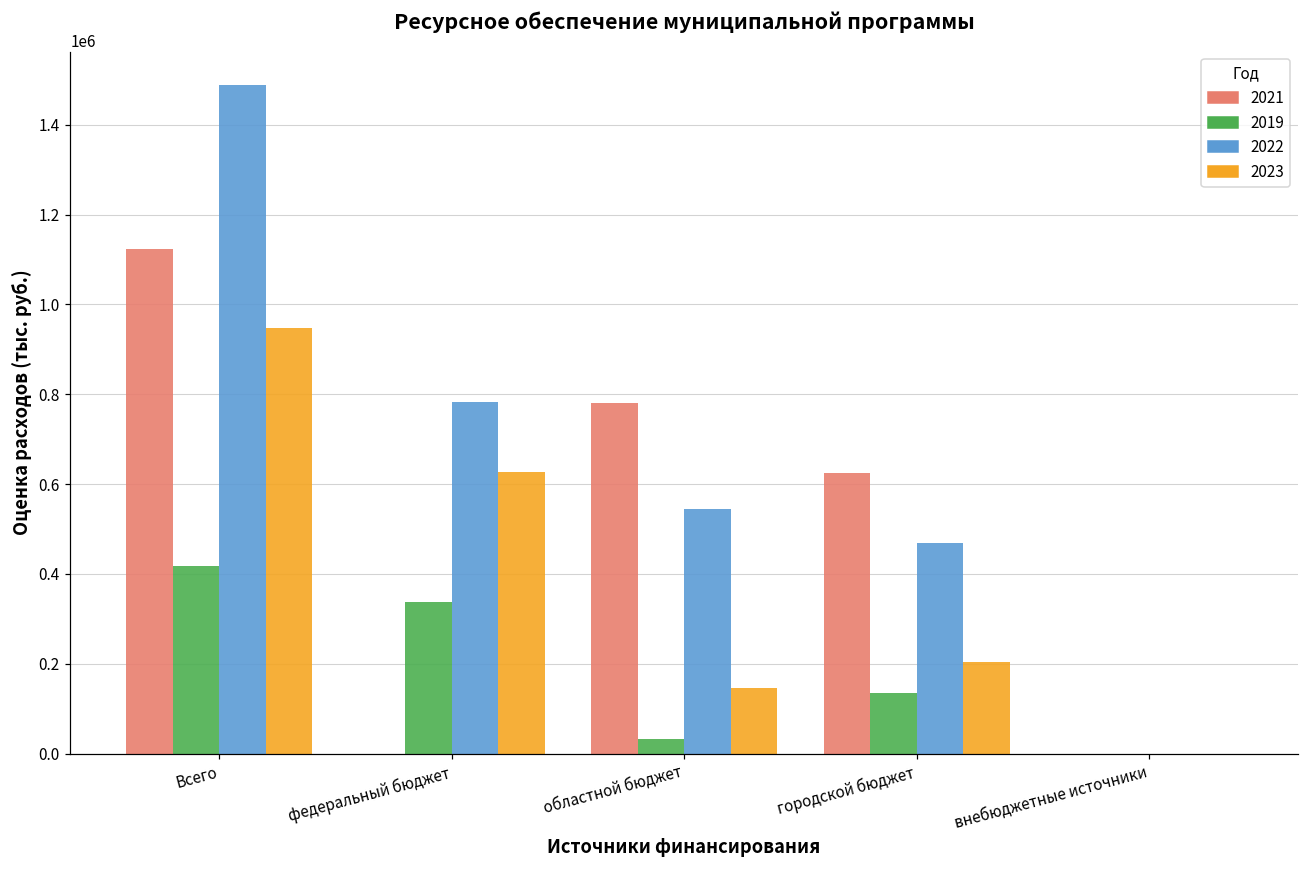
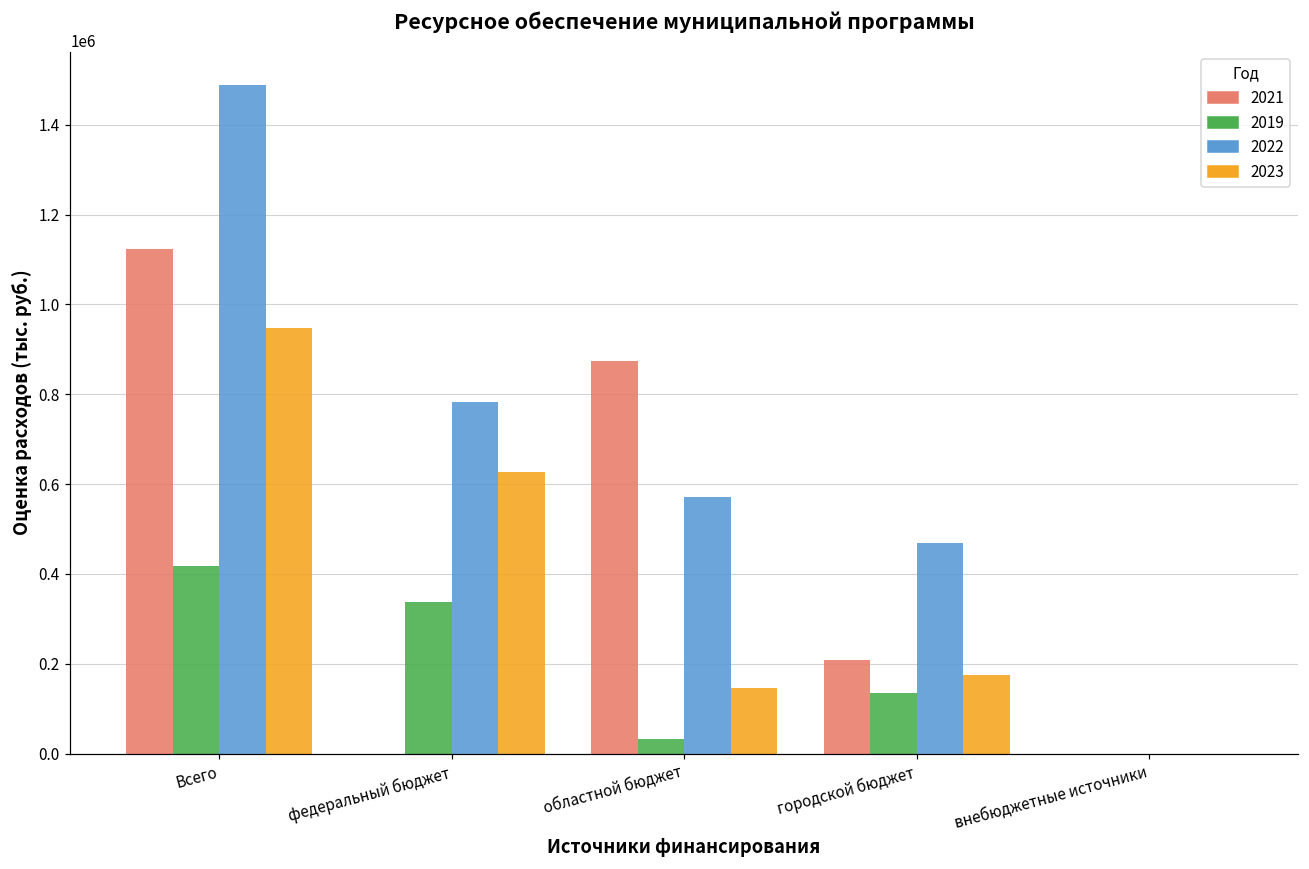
2021, областной бюджет: 780000 -> 870000
2022, областной бюджет: 550000 -> 570000
2021, городской бюджет: 620000 -> 210000
2023, городской бюджет: 200000 -> 180000
